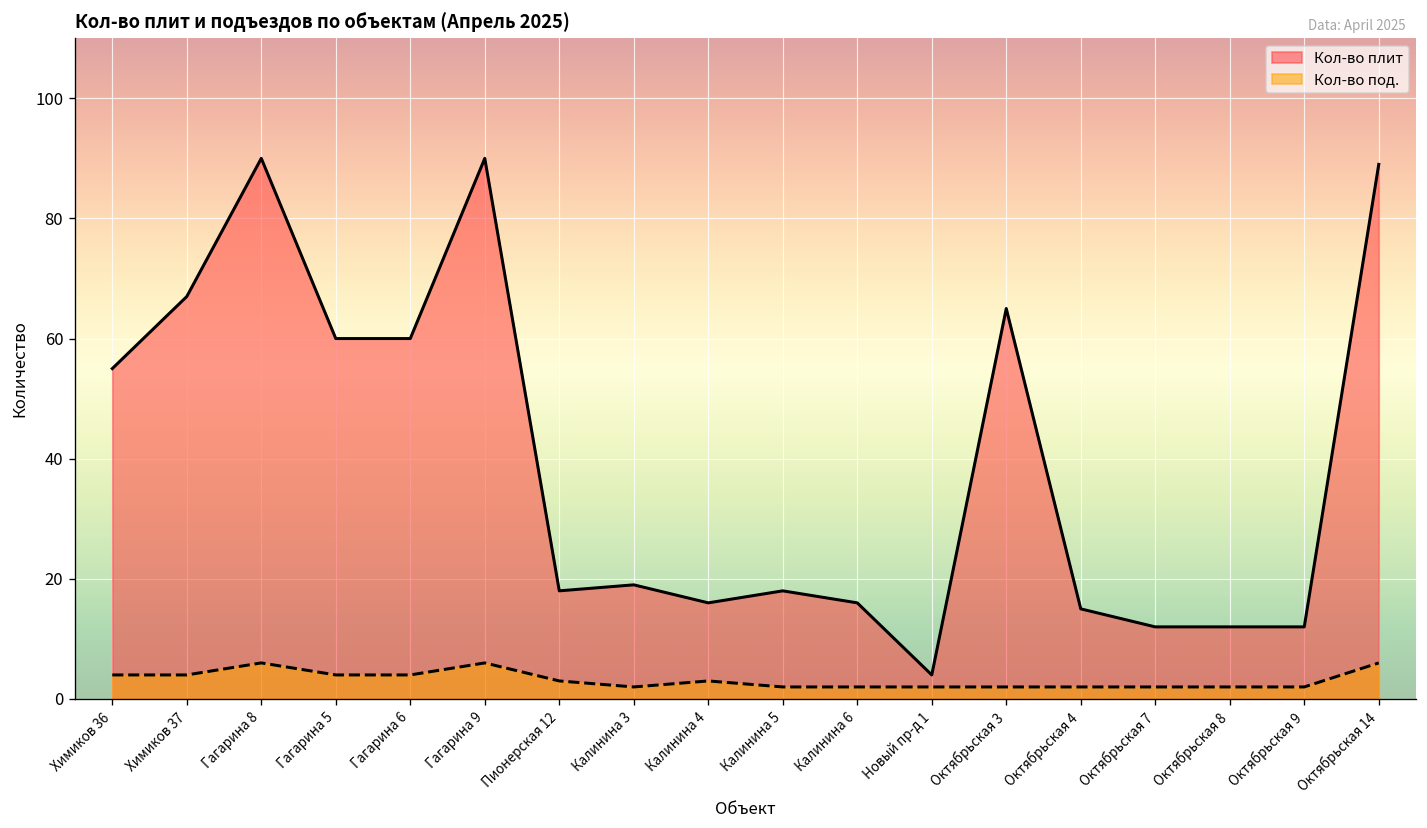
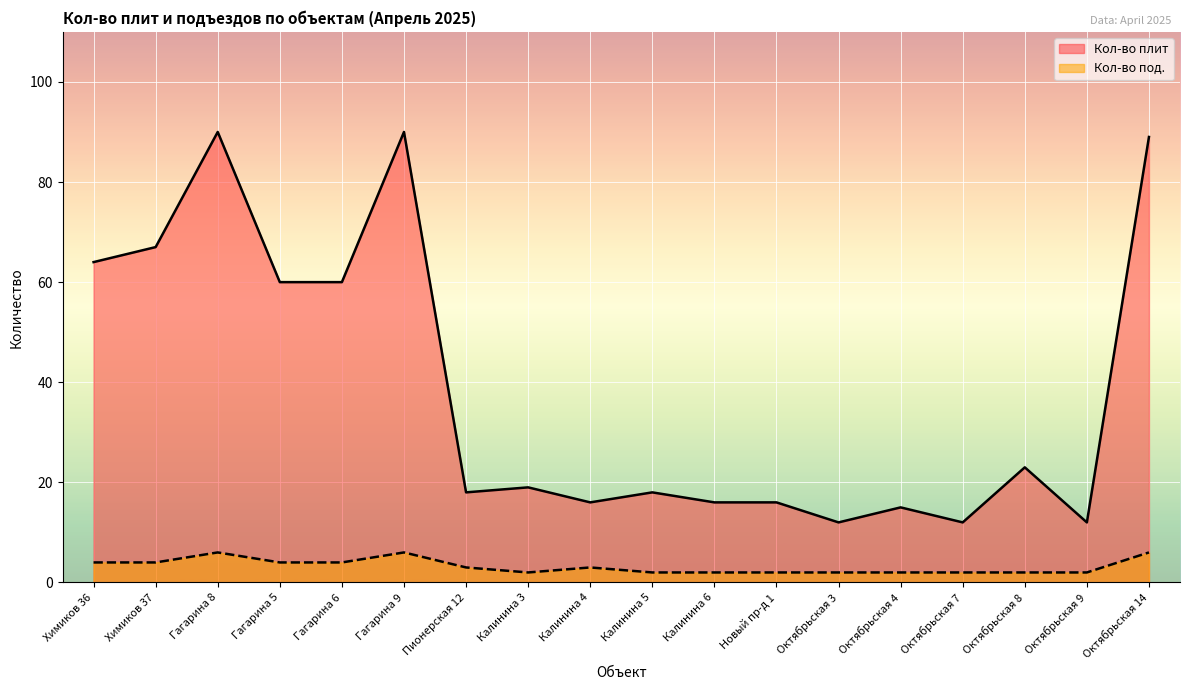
Кол-во плит, Химиков 36: 55 -> 64
Кол-во плит, Новый пр-д 1: 4 -> 16
Кол-во плит, Октябрьская 3: 65 -> 12
Кол-во плит, Октябрьская 8: 12 -> 23
